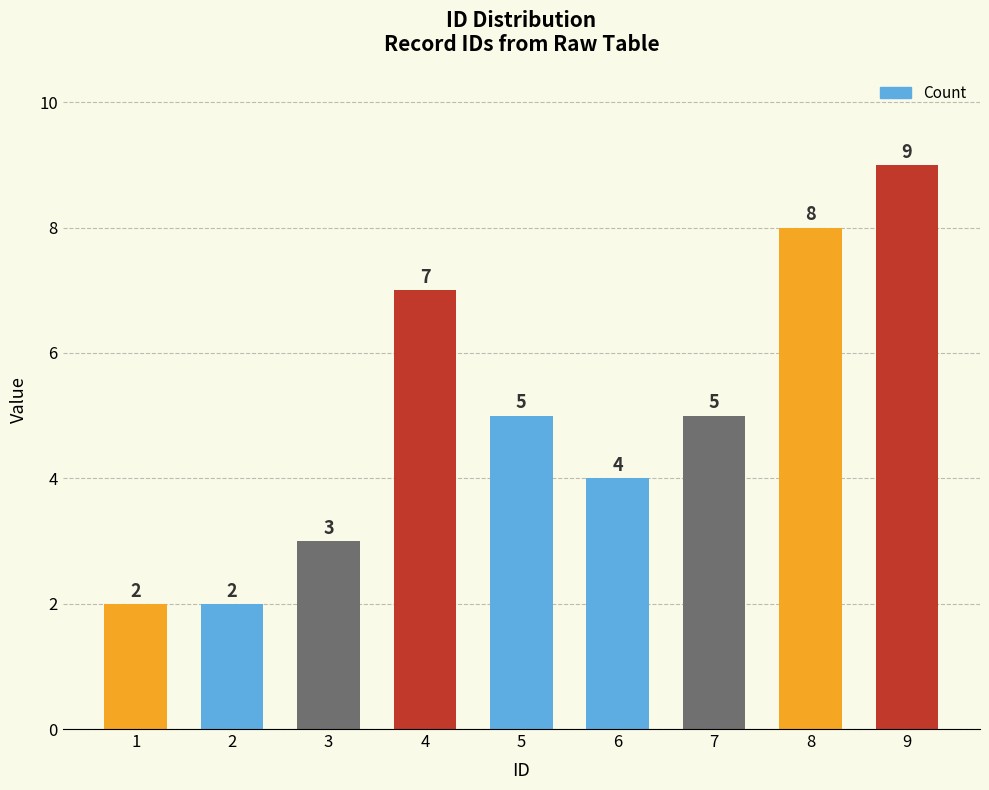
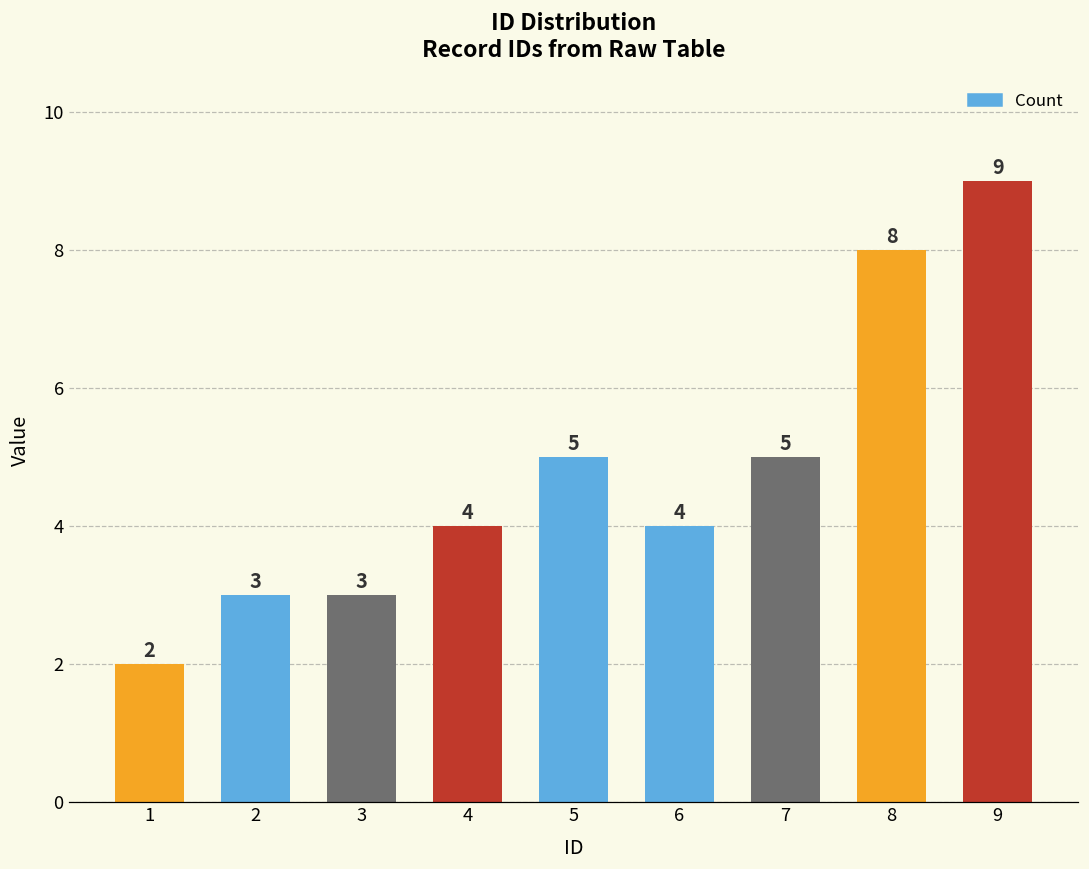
2: 2 -> 3
4: 7 -> 4
